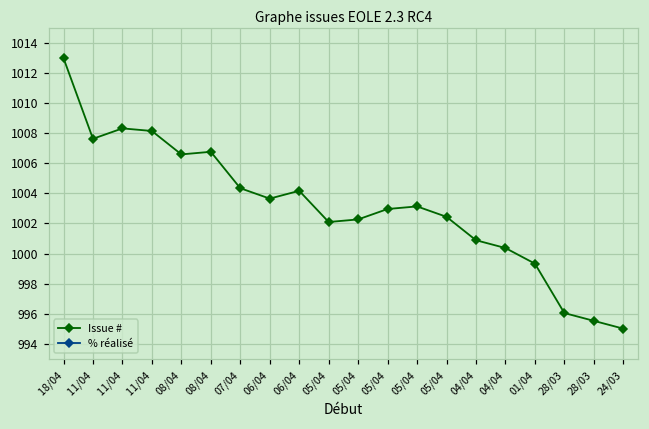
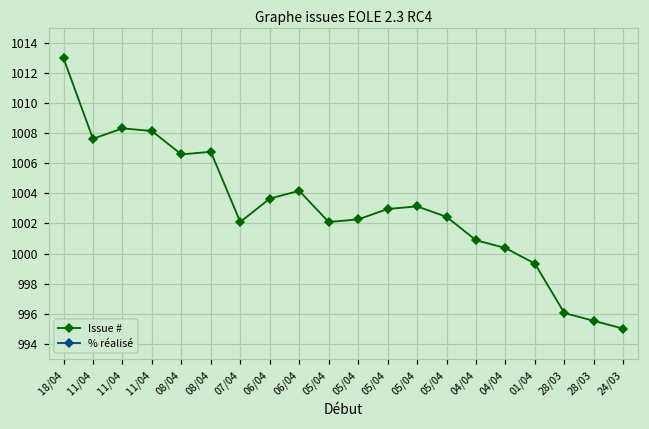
Issue #, 07/04: 1004.3 -> 1002.1
